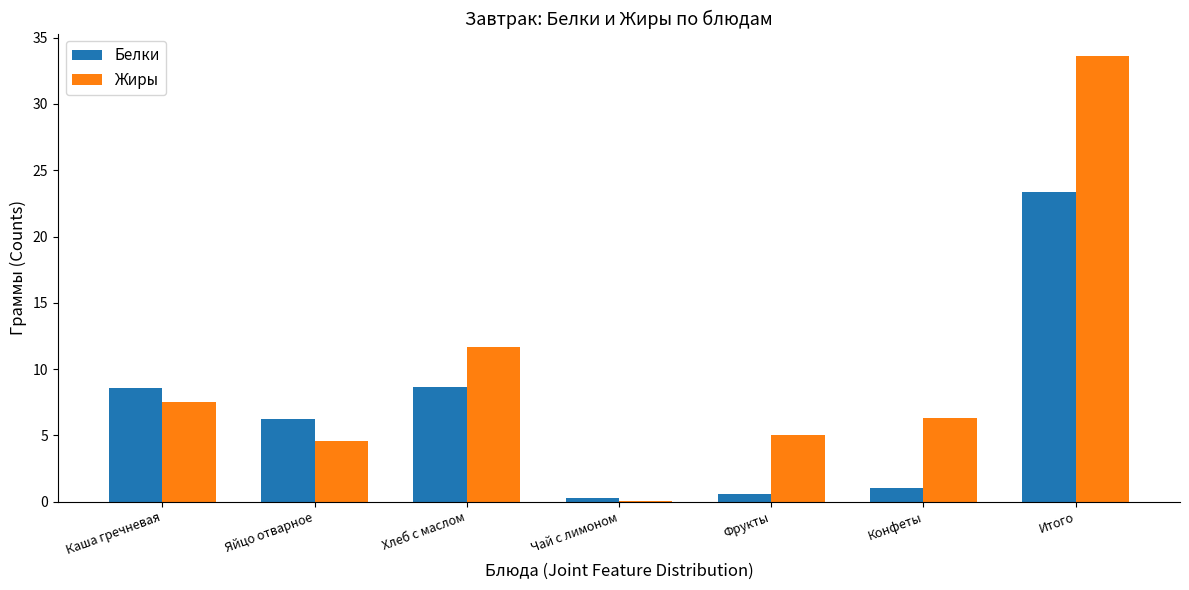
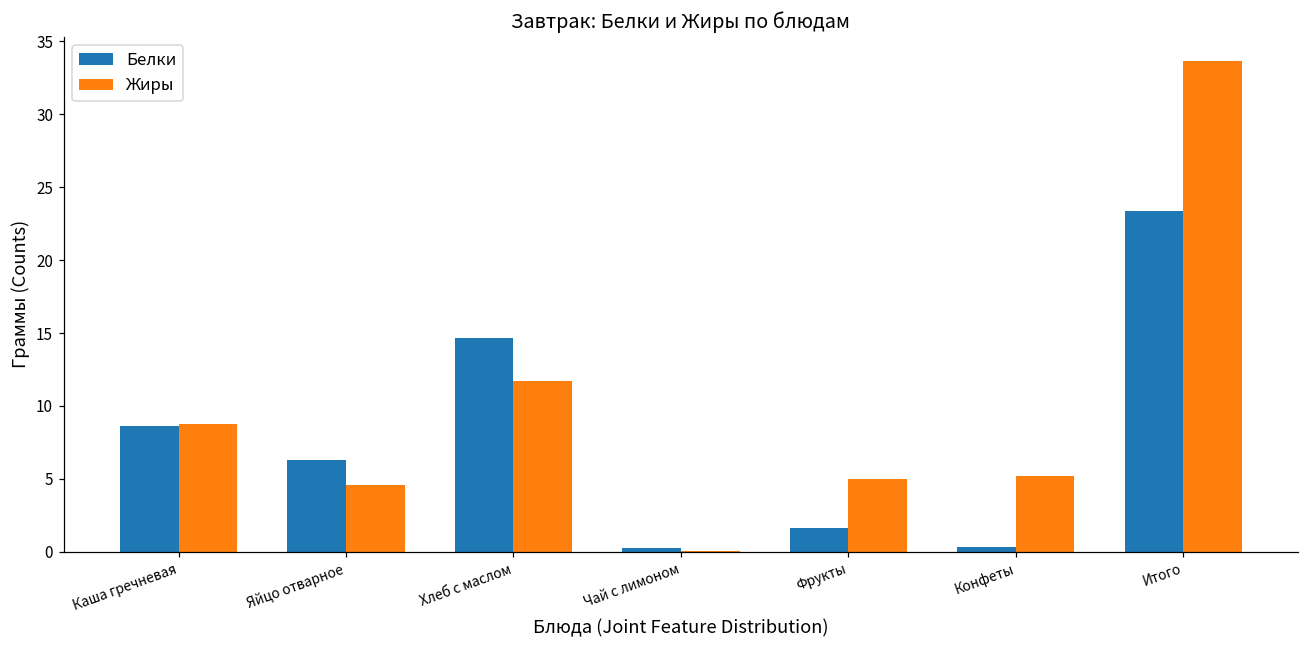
Жиры, Каша гречневая: 7.5 -> 8.8
Белки, Хлеб с маслом: 8.6 -> 14.7
Белки, Фрукты: 0.6 -> 1.6
Белки, Конфеты: 1.0 -> 0.3
Жиры, Конфеты: 6.3 -> 5.2
